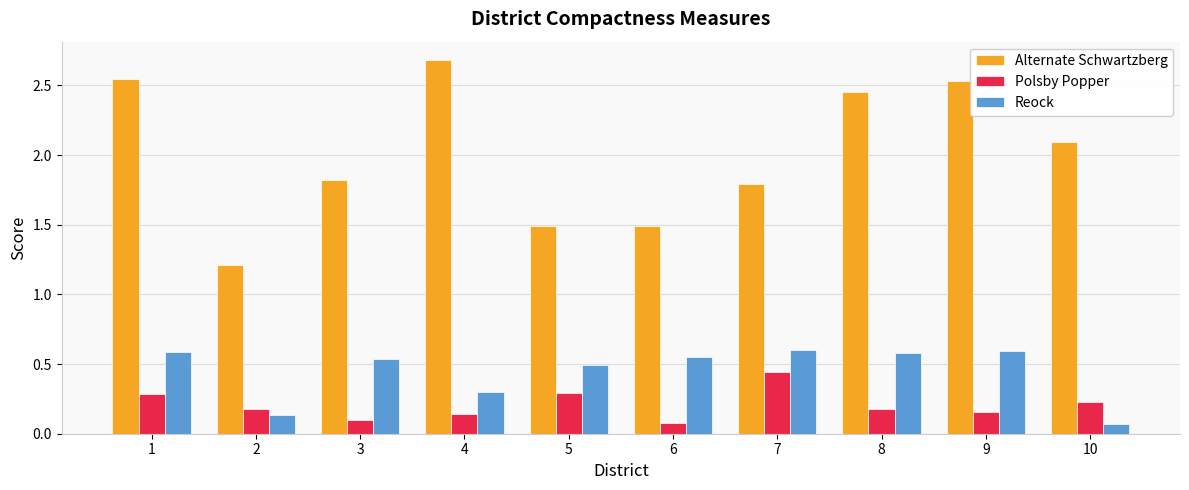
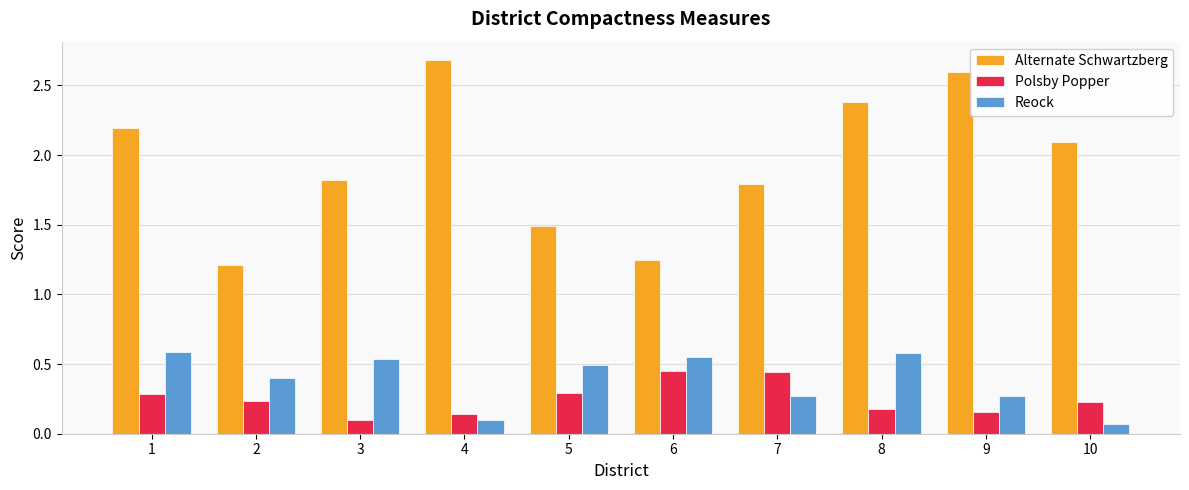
Alternate Schwartzberg, 1: 2.55 -> 2.20
Polsby Popper, 2: 0.18 -> 0.24
Reock, 2: 0.13 -> 0.40
Reock, 4: 0.30 -> 0.10
Alternate Schwartzberg, 6: 1.49 -> 1.25
Polsby Popper, 6: 0.07 -> 0.45
Reock, 7: 0.60 -> 0.27
Alternate Schwartzberg, 8: 2.45 -> 2.38
Alternate Schwartzberg, 9: 2.53 -> 2.59
Reock, 9: 0.60 -> 0.27
